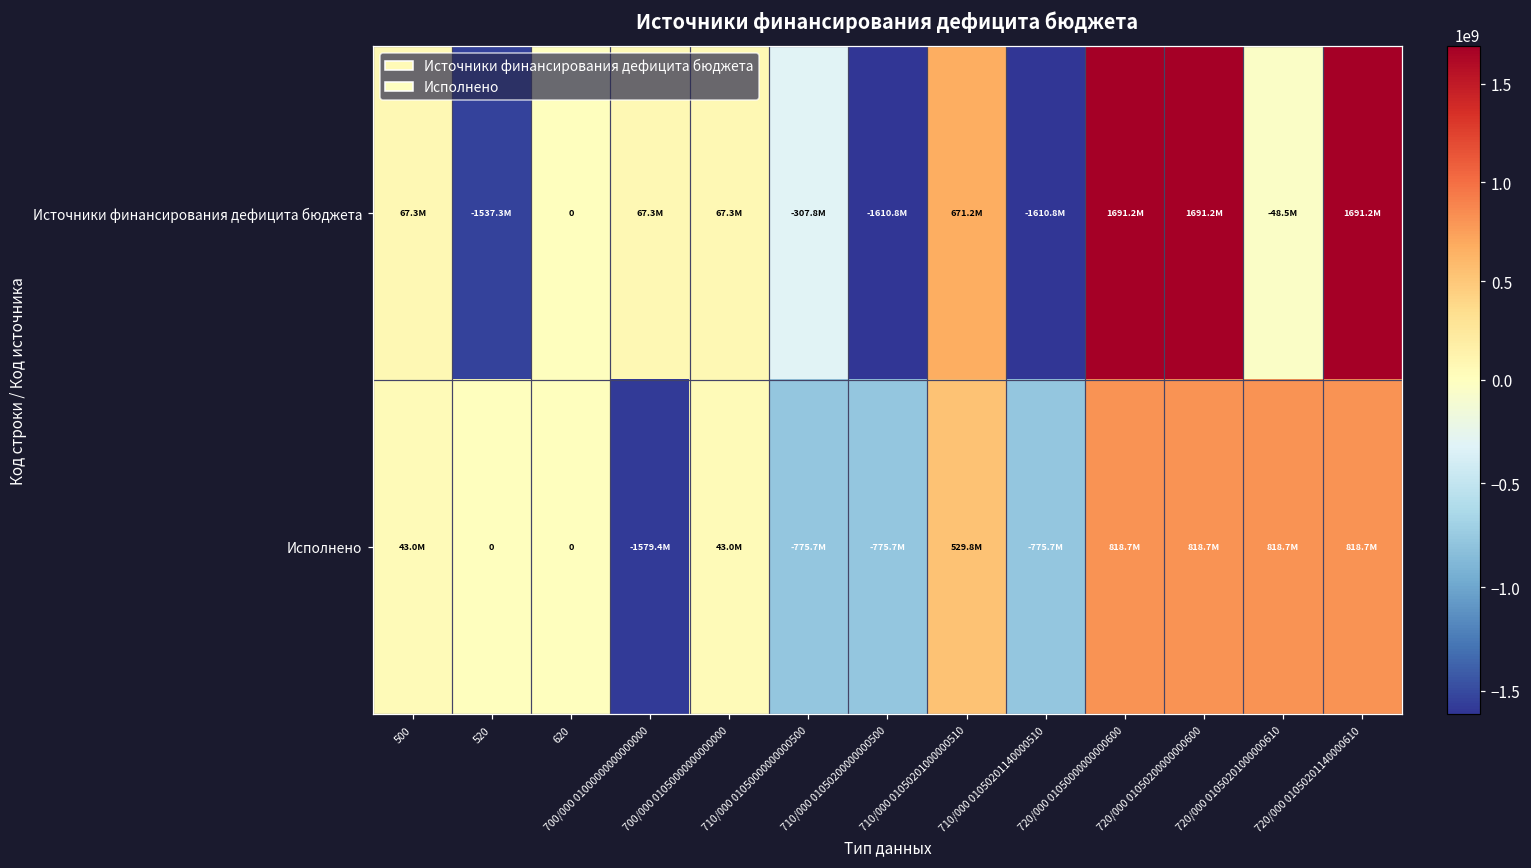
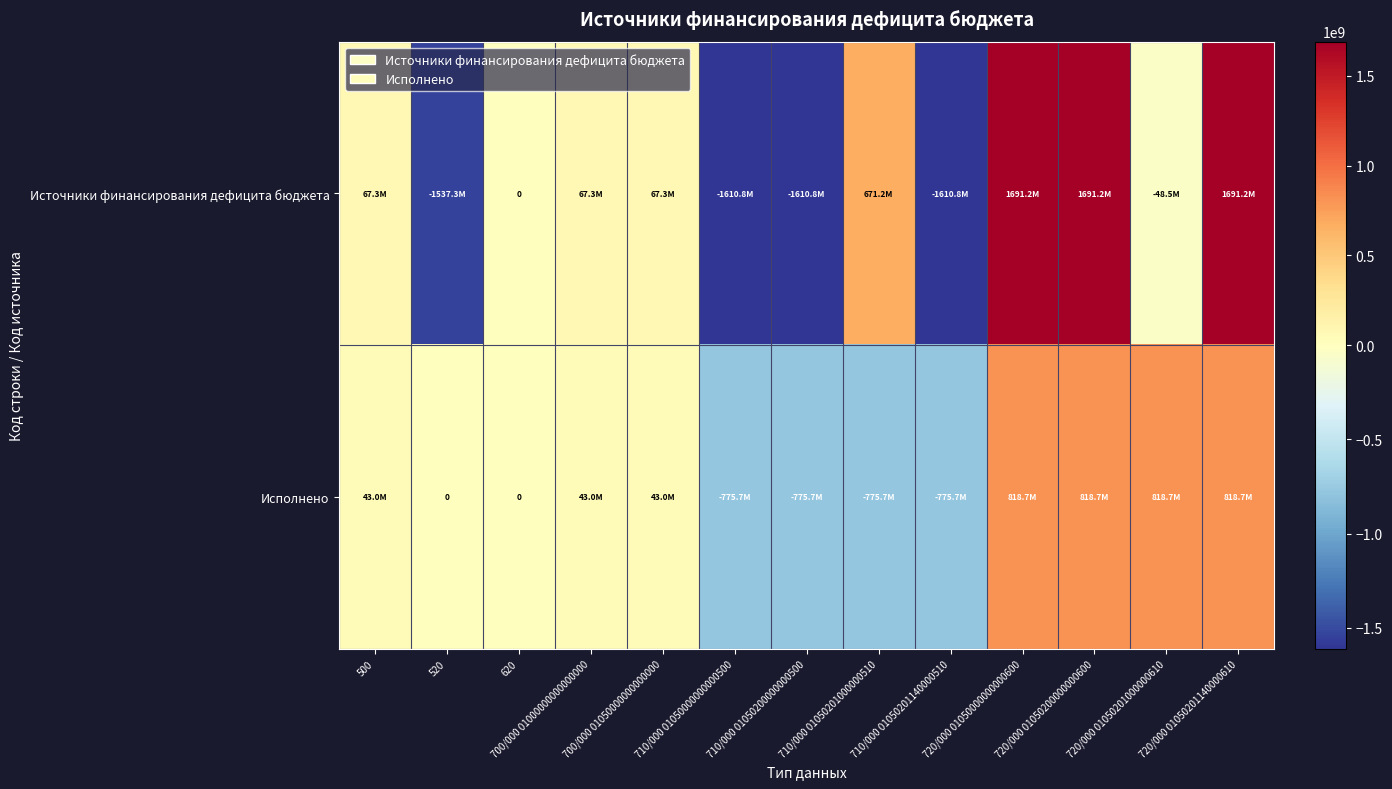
Источники финансирования дефицита бюджета, 710/000 01050000000000500: -307.8M -> -1610.8M
Исполнено, 700/000 01000000000000000: -1579.4M -> 43.0M
Исполнено, 710/000 01050201000000510: 529.8M -> -775.7M
